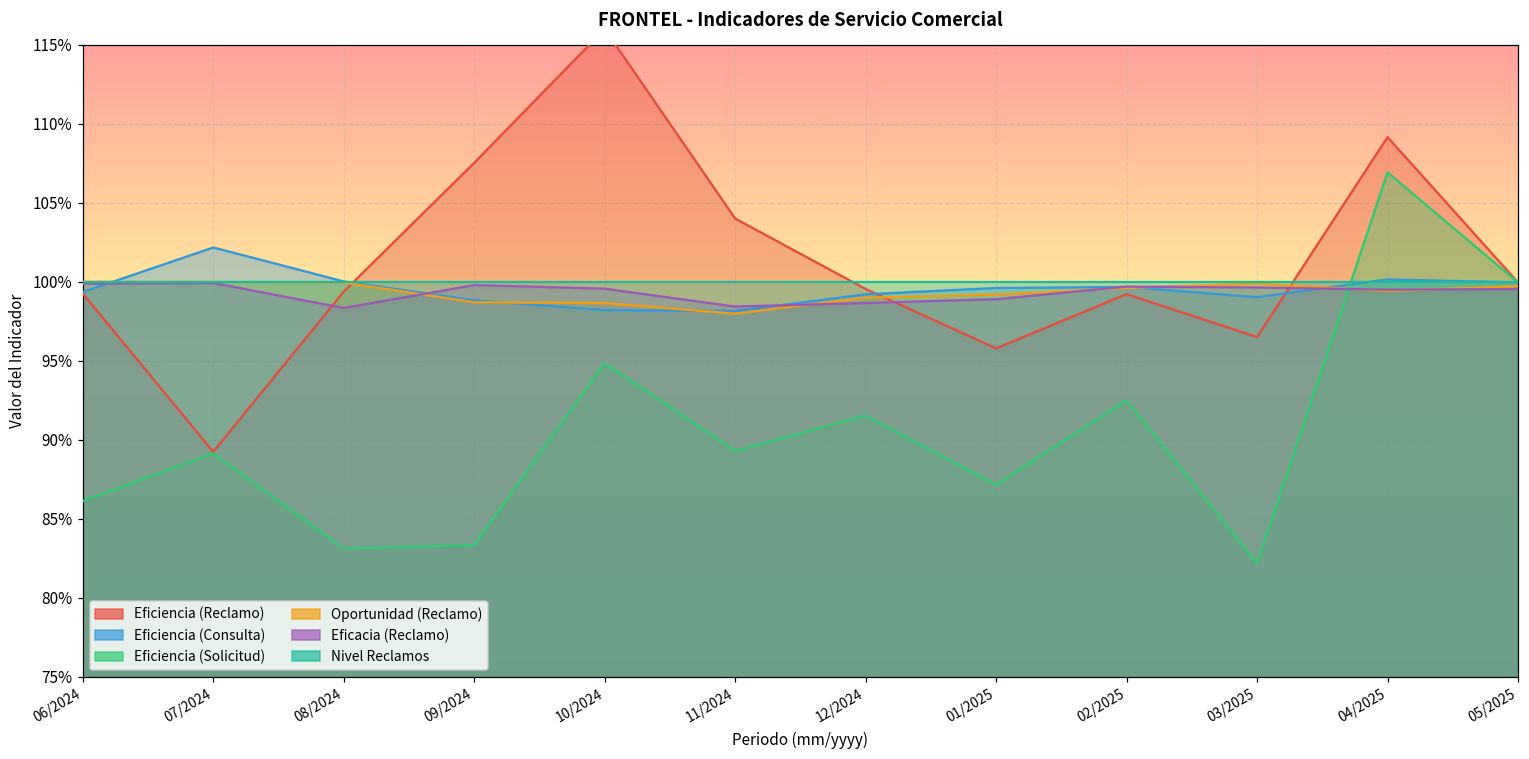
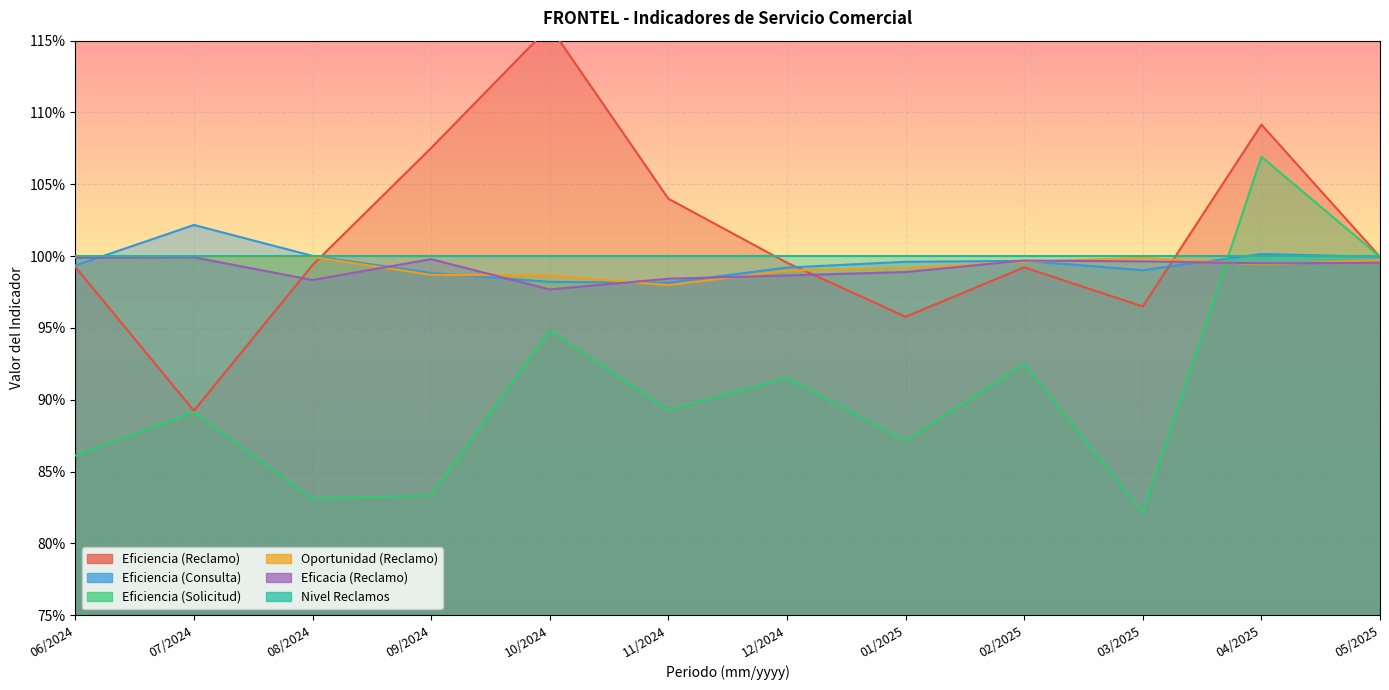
Eficacia (Reclamo), 10/2024: 99.6% -> 97.7%
